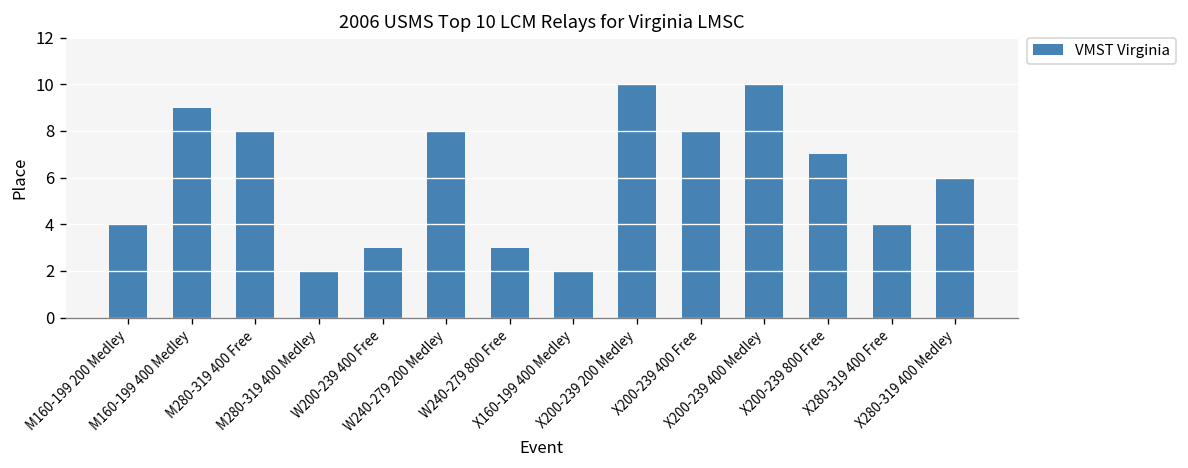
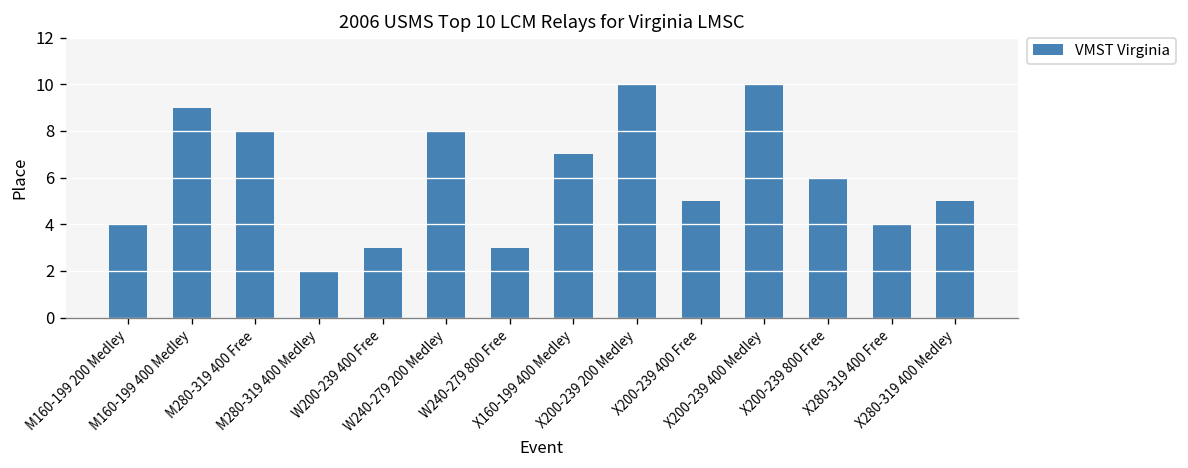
X160-199 400 Medley: 2 -> 7
X200-239 400 Free: 8 -> 5
X200-239 800 Free: 7 -> 6
X280-319 400 Medley: 6 -> 5
